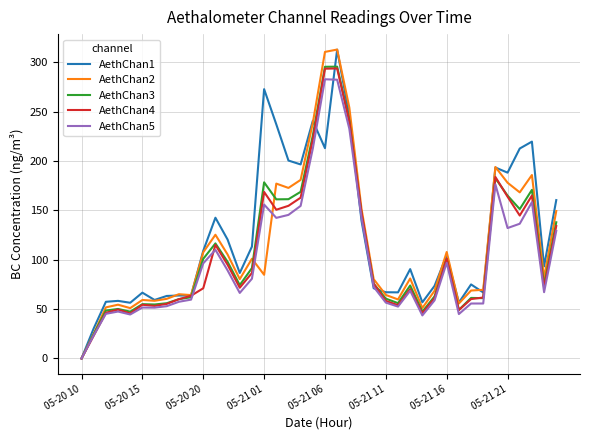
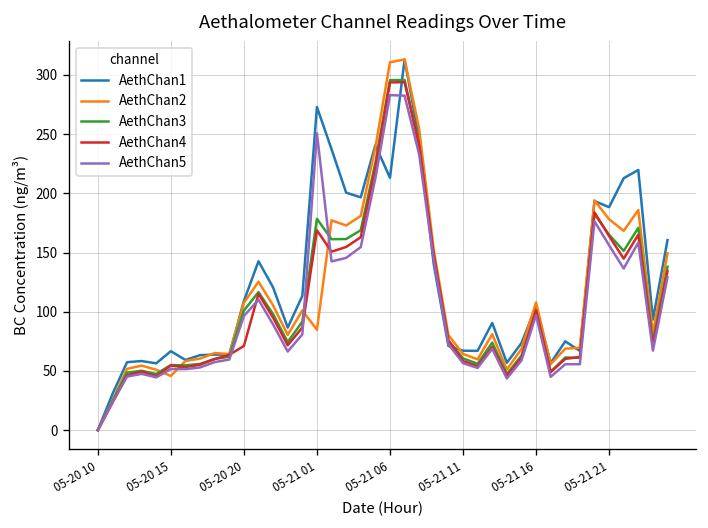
AethChan2, 05-20 15: 60 -> 50
AethChan5, 05-21 01: 160 -> 250
AethChan5, 05-21 21: 130 -> 160
